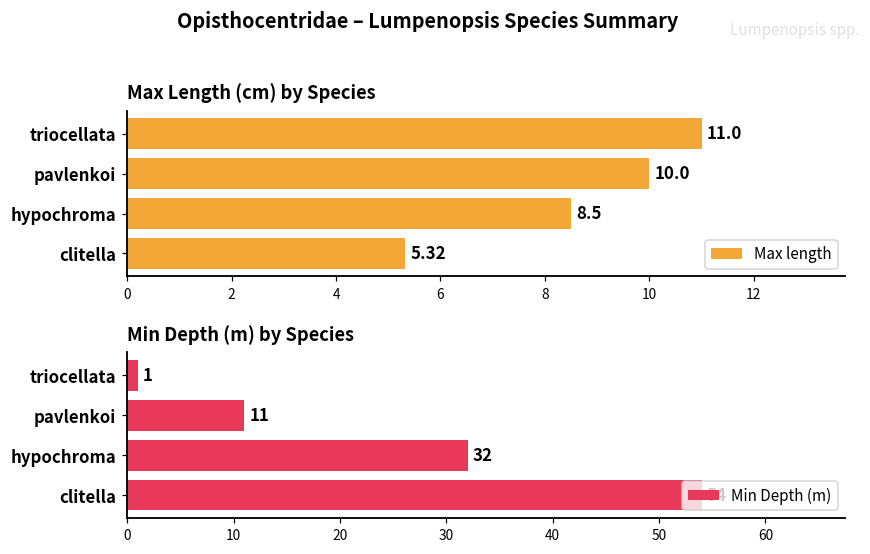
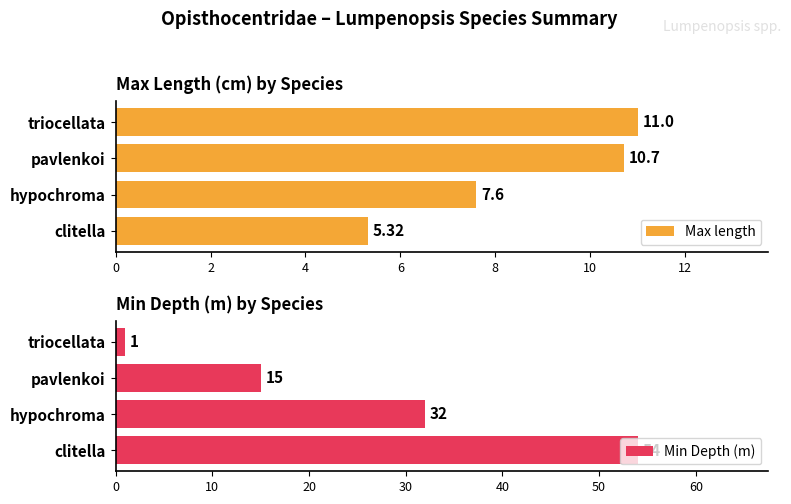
Max Length (cm) by Species, pavlenkoi: 10.0 -> 10.7
Max Length (cm) by Species, hypochroma: 8.5 -> 7.6
Min Depth (m) by Species, pavlenkoi: 11 -> 15
